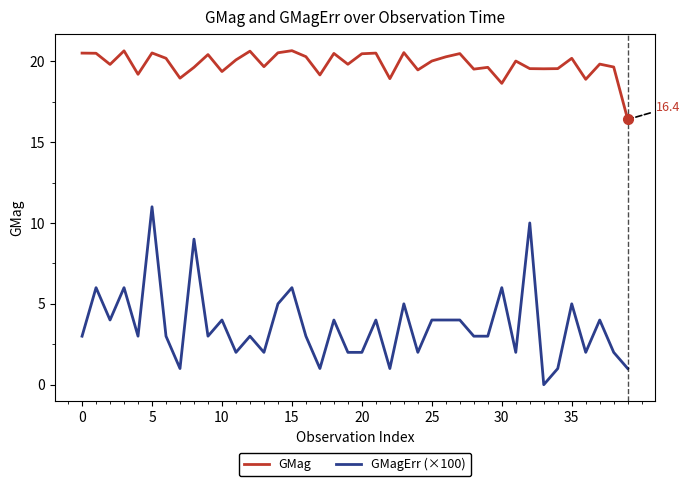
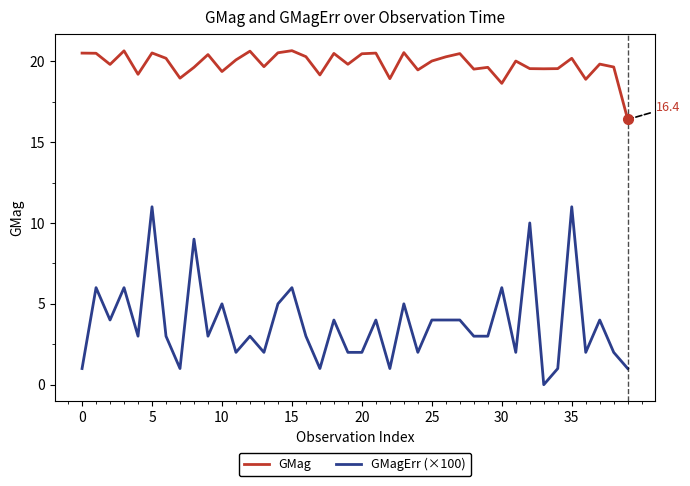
GMagErr (×100), 0: 3.0 -> 1.0
GMagErr (×100), 10: 4.0 -> 5.0
GMagErr (×100), 35: 5.0 -> 11.0
